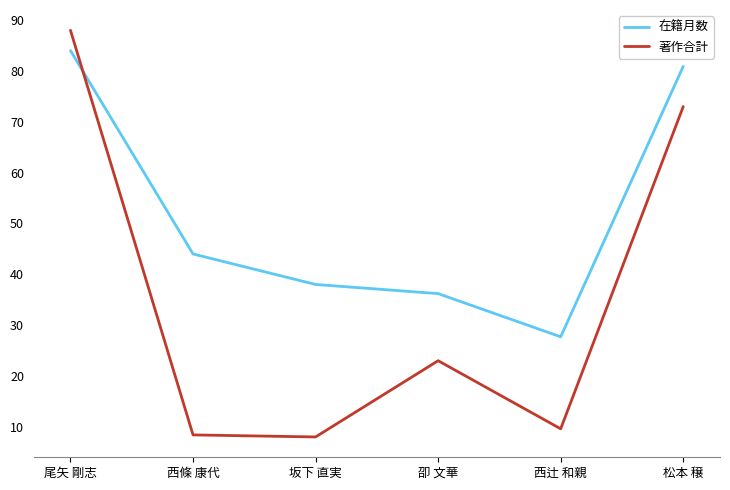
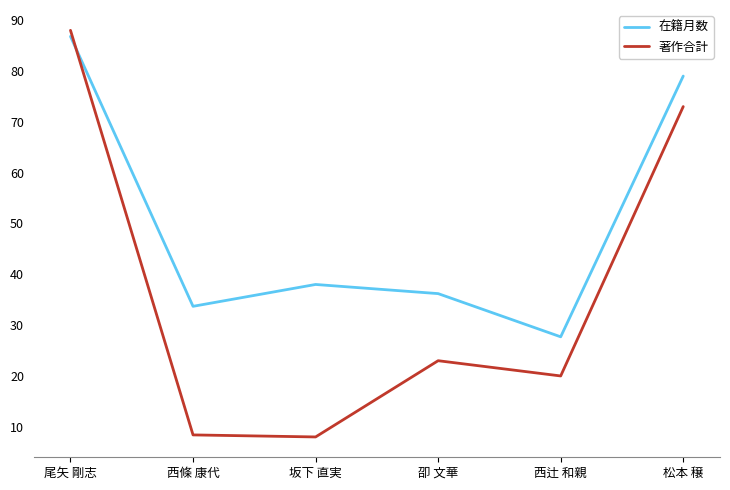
在籍月数, 尾矢 剛志: 84 -> 87
在籍月数, 西條 康代: 44 -> 34
著作合計, 西辻 和親: 10 -> 20
在籍月数, 松本 穣: 81 -> 79
